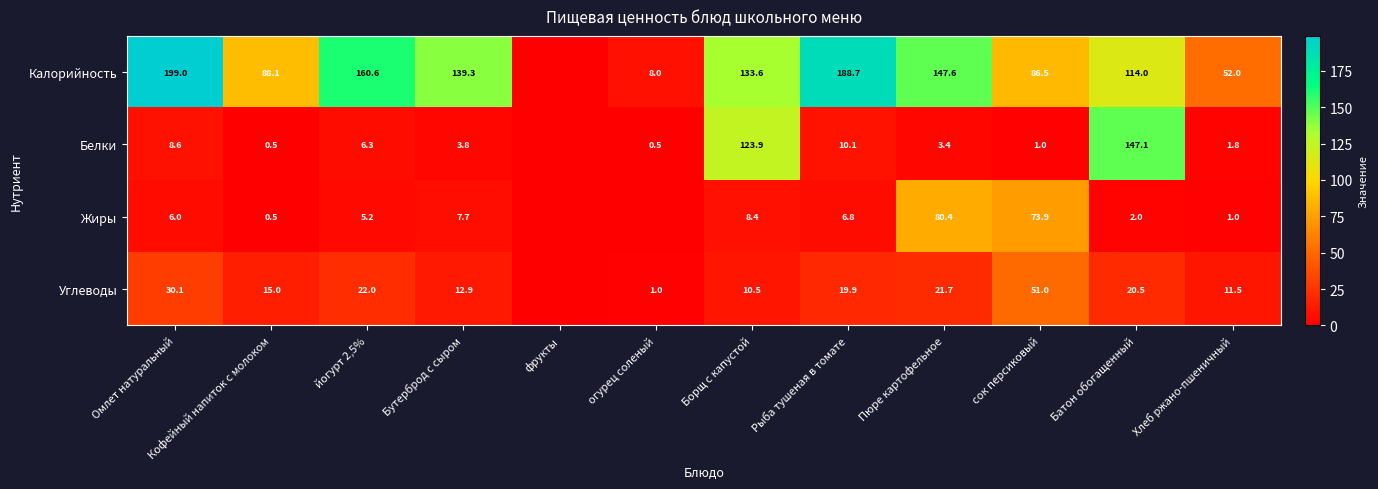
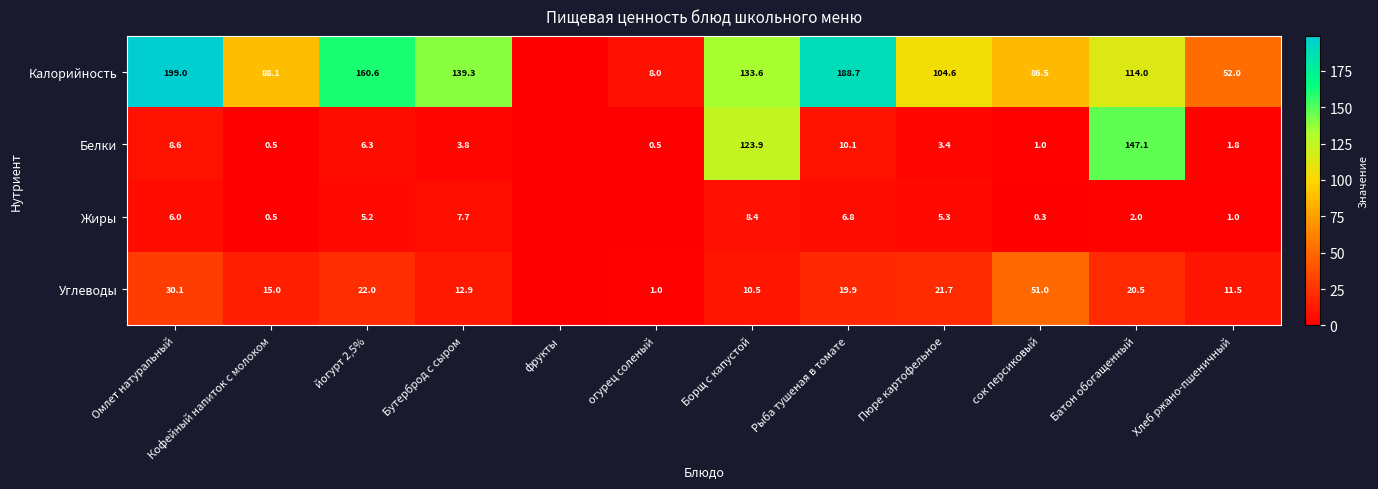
Калорийность, Пюре картофельное: 147.6 -> 104.6
Жиры, Пюре картофельное: 80.4 -> 5.3
Жиры, сок персиковый: 73.9 -> 0.3
